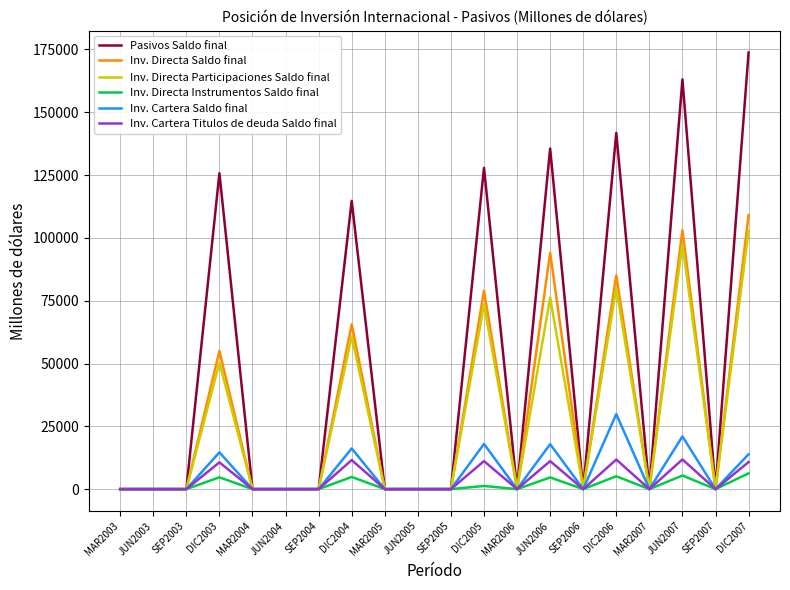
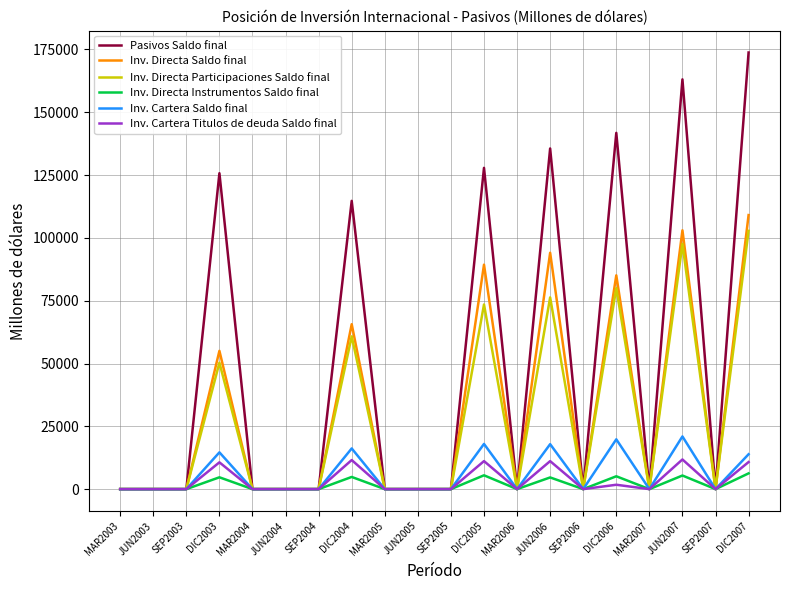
Inv. Directa Saldo final, DIC2005: 79000 -> 89000
Inv. Directa Instrumentos Saldo final, DIC2005: 1000 -> 6000
Inv. Cartera Saldo final, DIC2006: 30000 -> 20000
Inv. Cartera Titulos de deuda Saldo final, DIC2006: 12000 -> 2000
